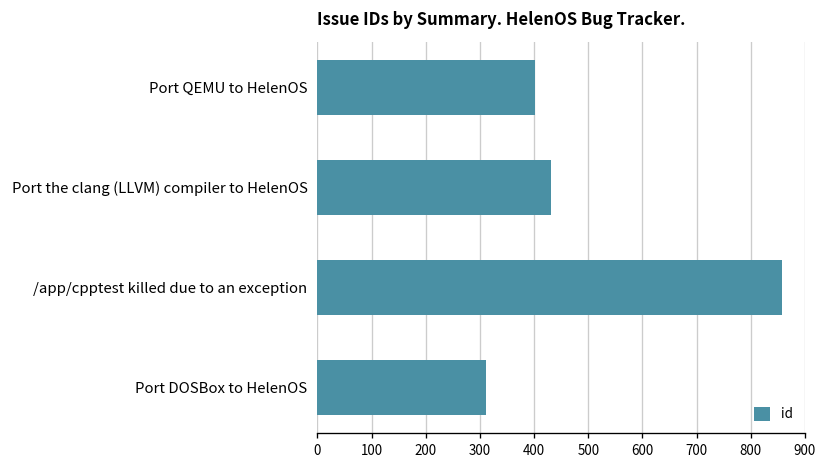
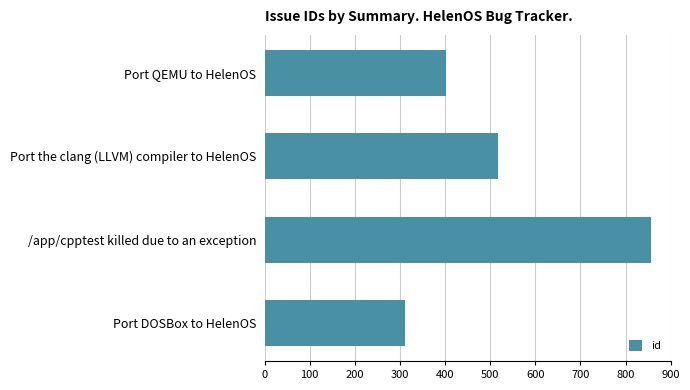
Port the clang (LLVM) compiler to HelenOS: 430 -> 520
